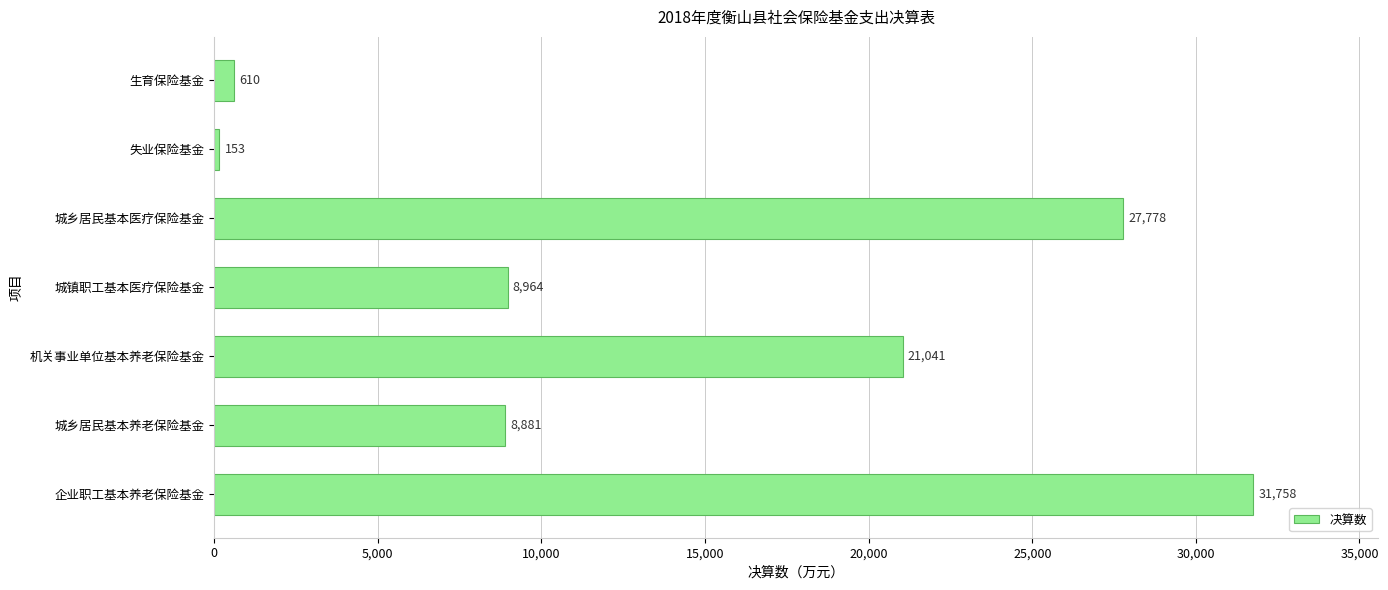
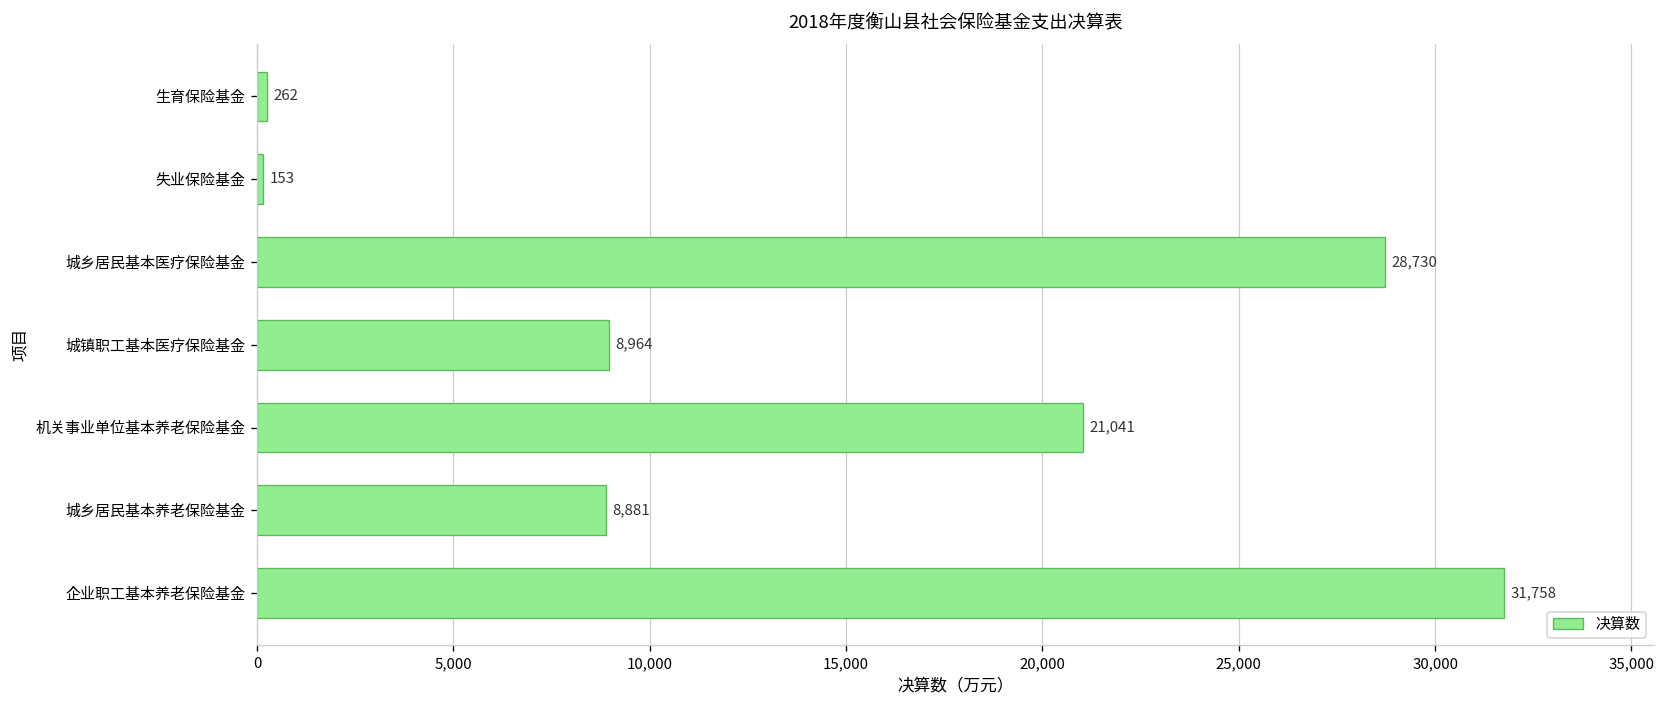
生育保险基金: 610 -> 262
城乡居民基本医疗保险基金: 27,778 -> 28,730
